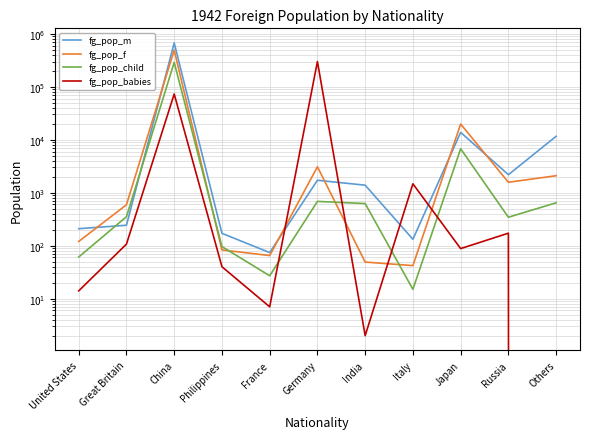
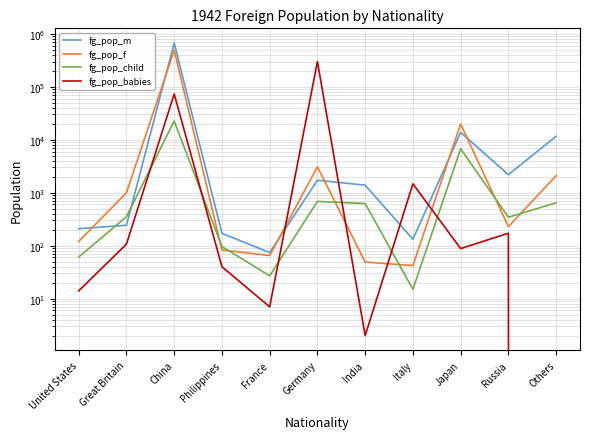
fg_pop_f, Great Britain: 600 -> 1000
fg_pop_child, China: 300000 -> 23000
fg_pop_f, Russia: 1600 -> 230
